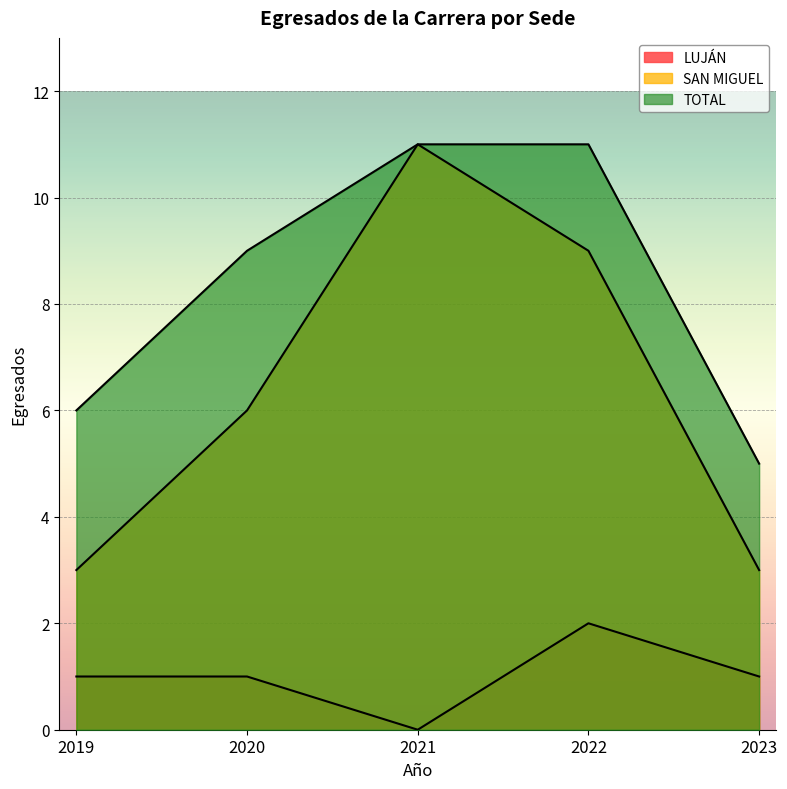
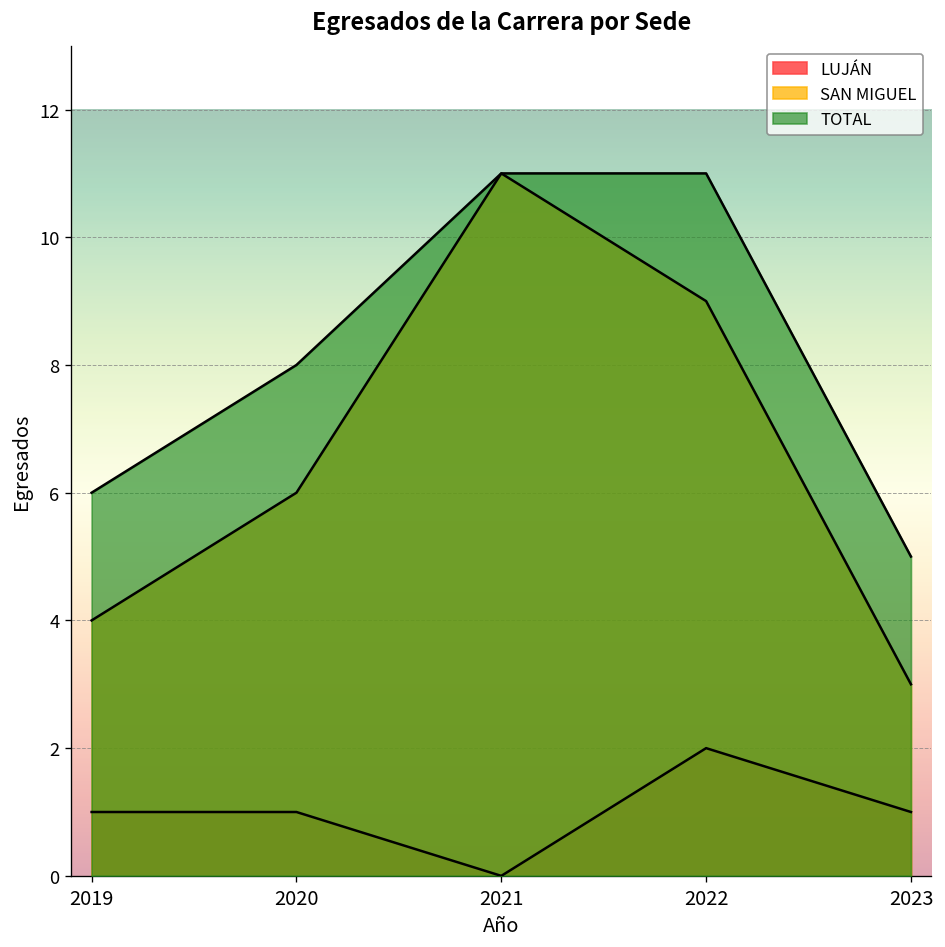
SAN MIGUEL, 2019: 3 -> 4
TOTAL, 2020: 9 -> 8
